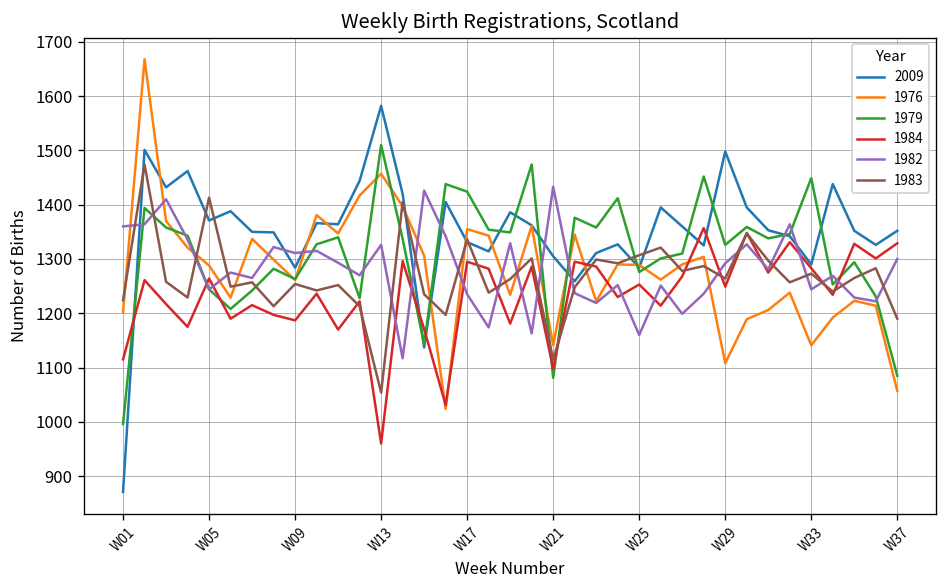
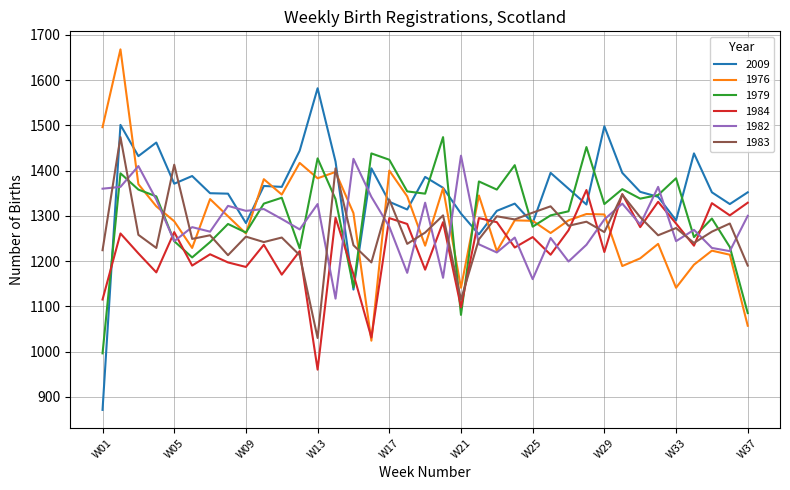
1976, W01: 1200 -> 1500
1976, W13: 1460 -> 1380
1979, W13: 1510 -> 1430
1983, W13: 1050 -> 1030
1976, W17: 1360 -> 1400
1982, W17: 1240 -> 1280
1976, W29: 1110 -> 1300
1984, W29: 1250 -> 1220
1979, W33: 1450 -> 1380
